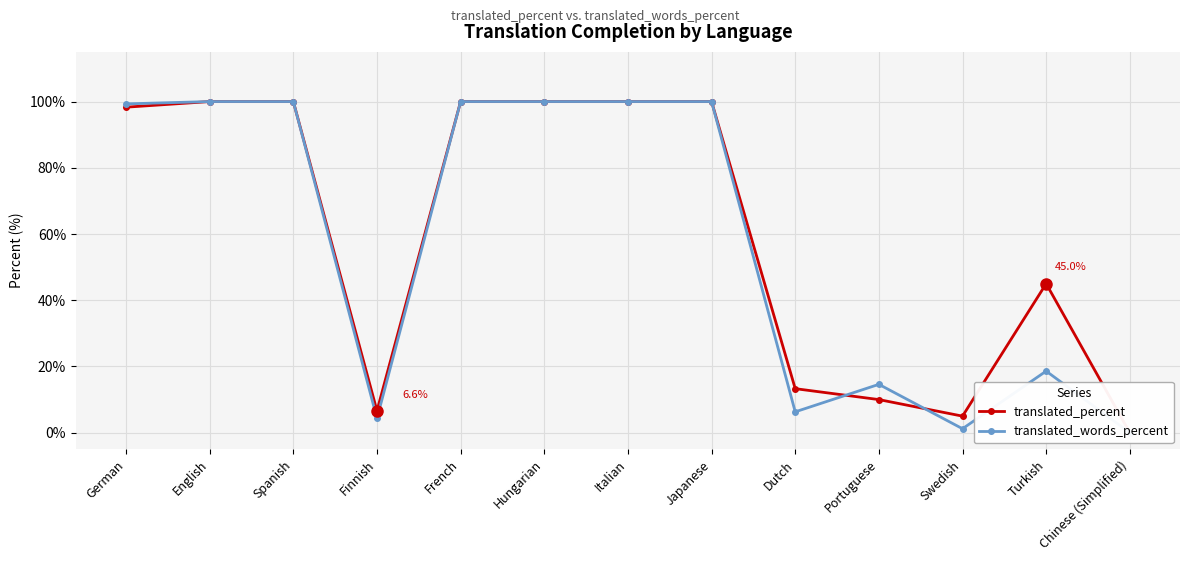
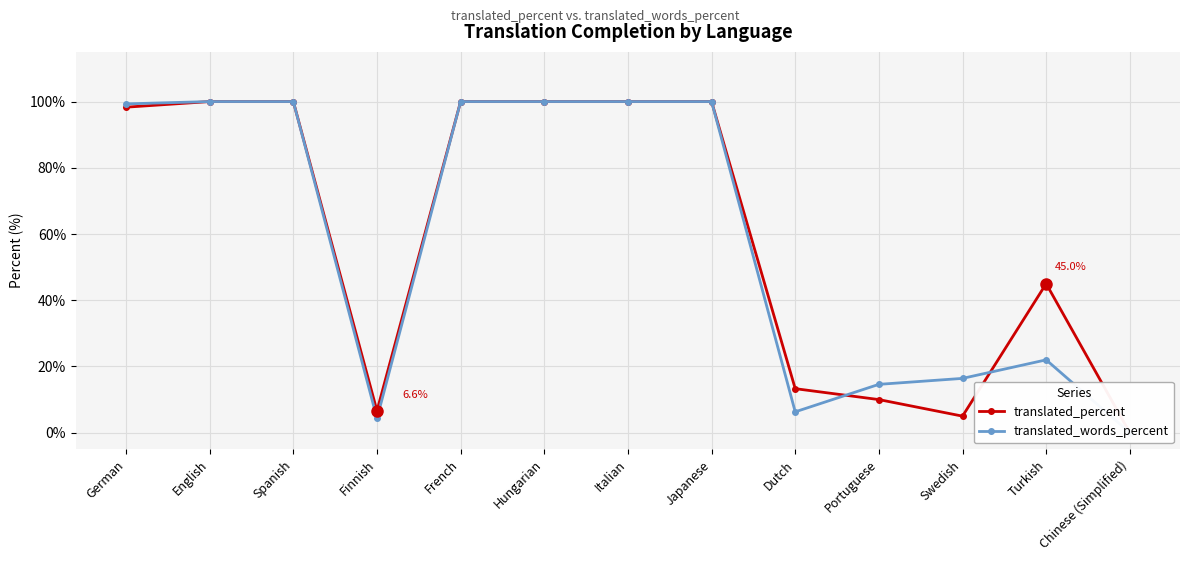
translated_words_percent, Swedish: 1% -> 16%
translated_words_percent, Turkish: 19% -> 22%
